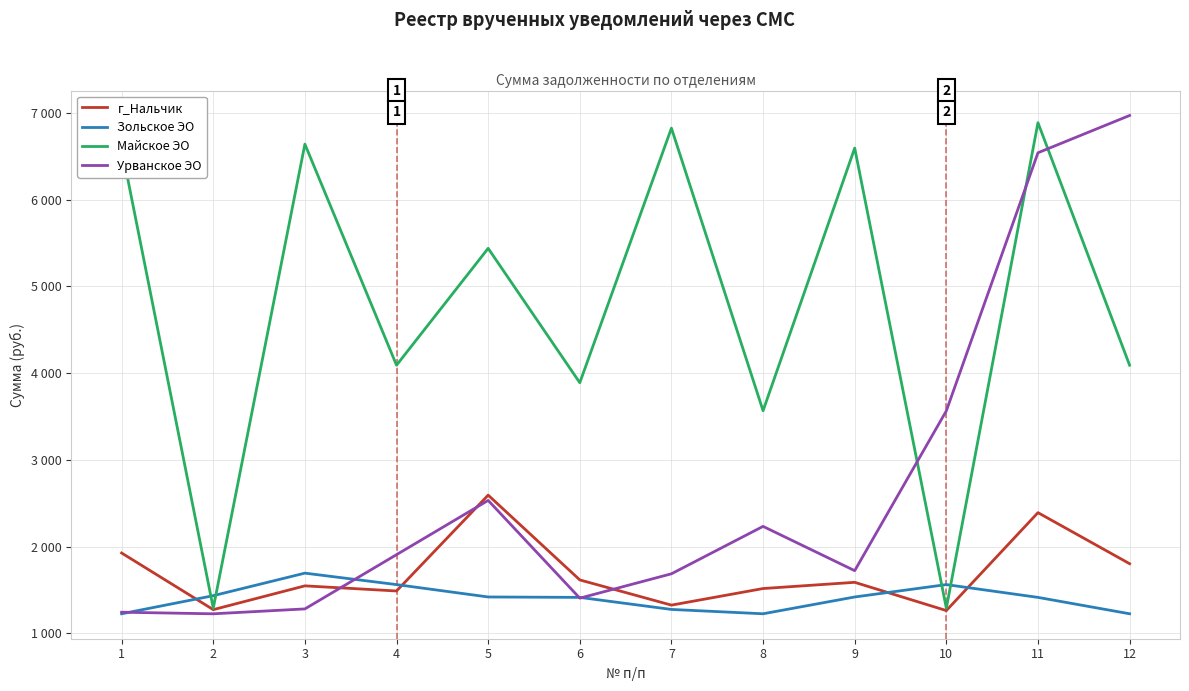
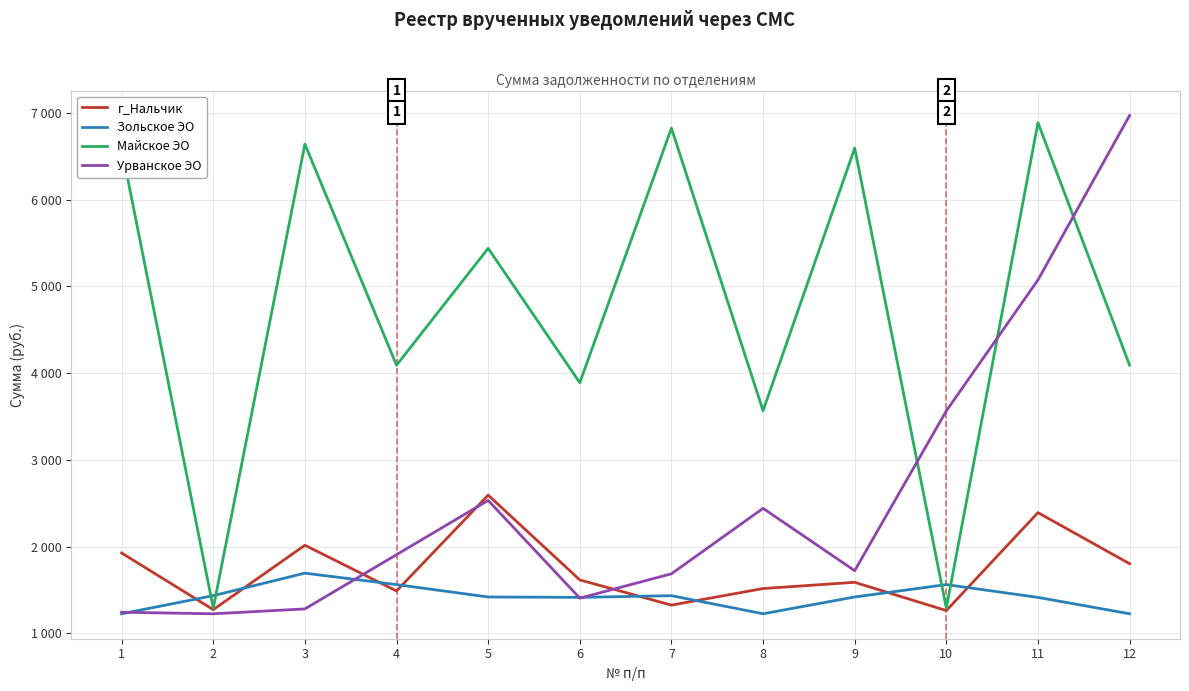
г_Нальчик, 3: 1500 -> 2000
Зольское ЭО, 7: 1300 -> 1400
Урванское ЭО, 8: 2200 -> 2400
Урванское ЭО, 11: 6500 -> 5100
